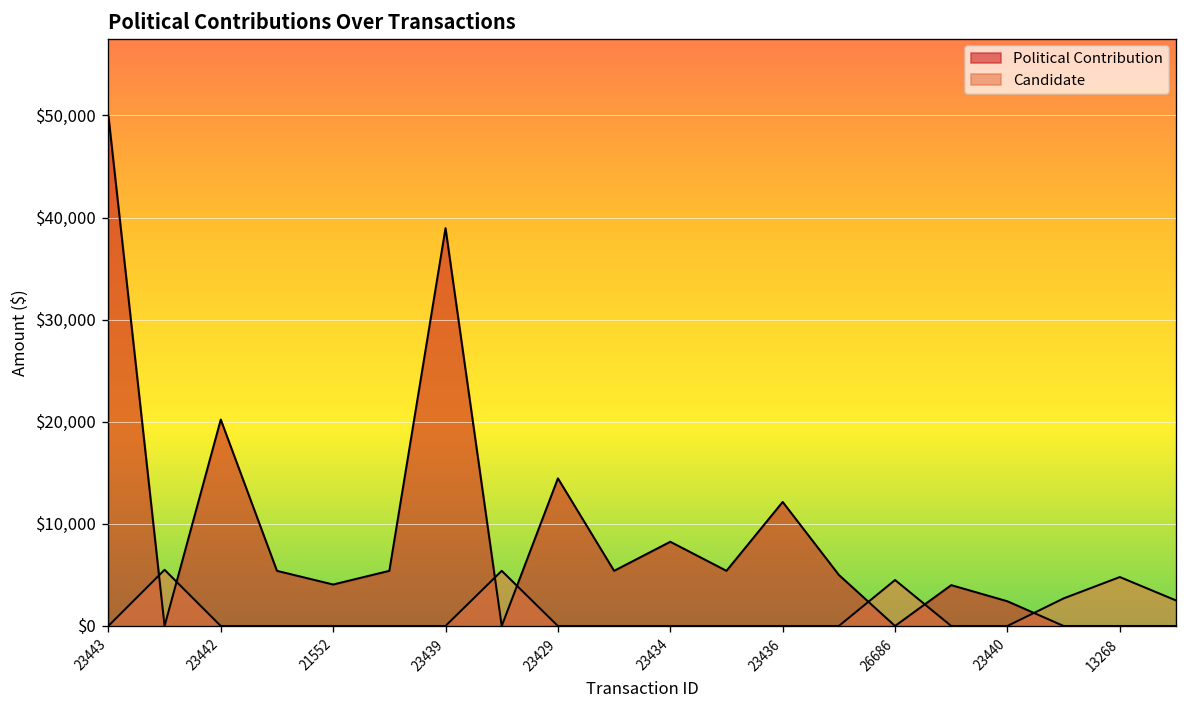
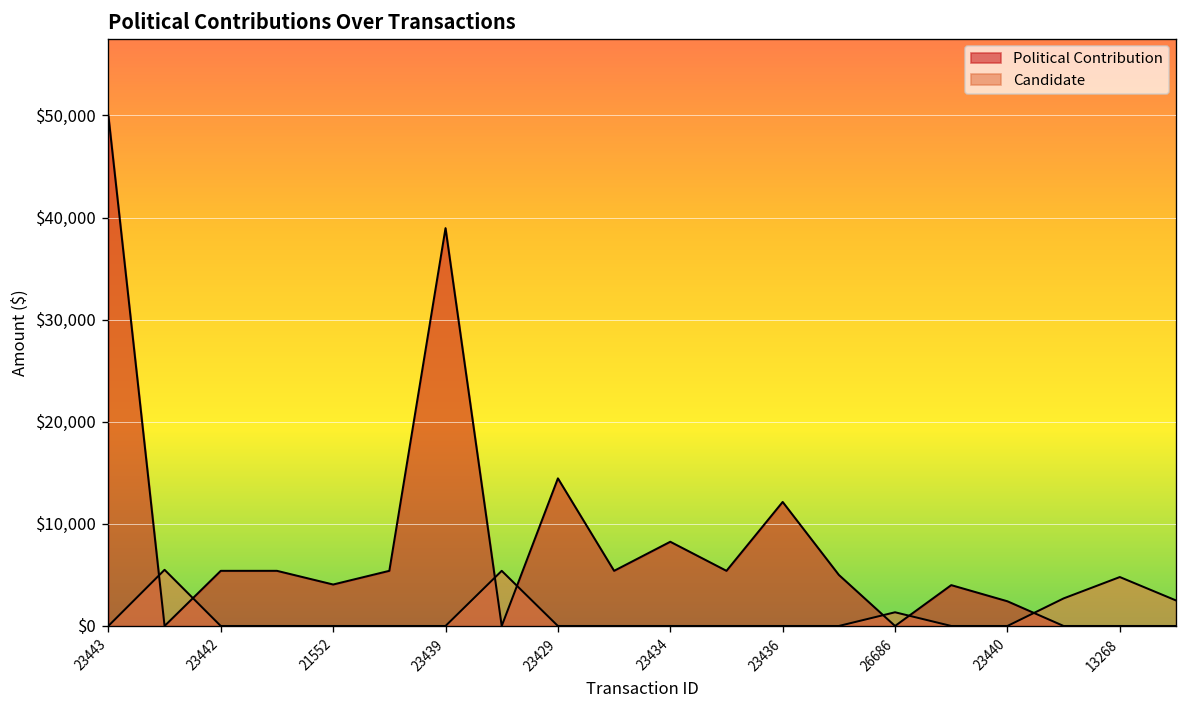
Political Contribution, 23442: $20,000 -> $5,000
Candidate, 26686: $5,000 -> $1,000
